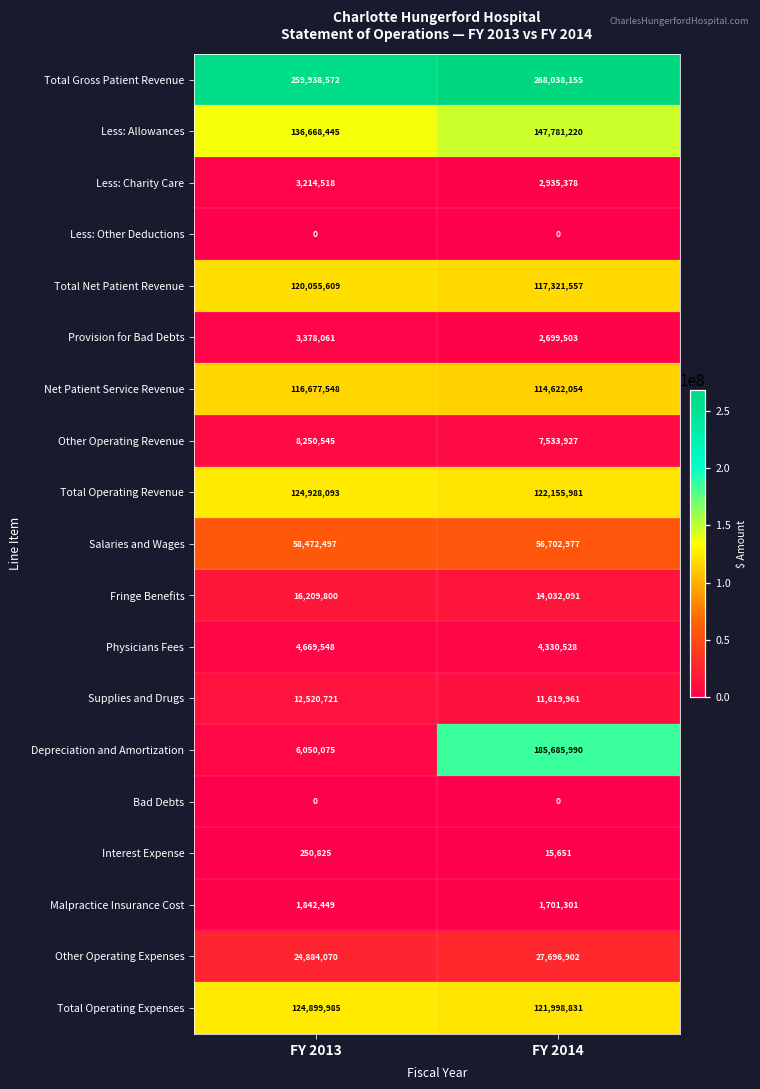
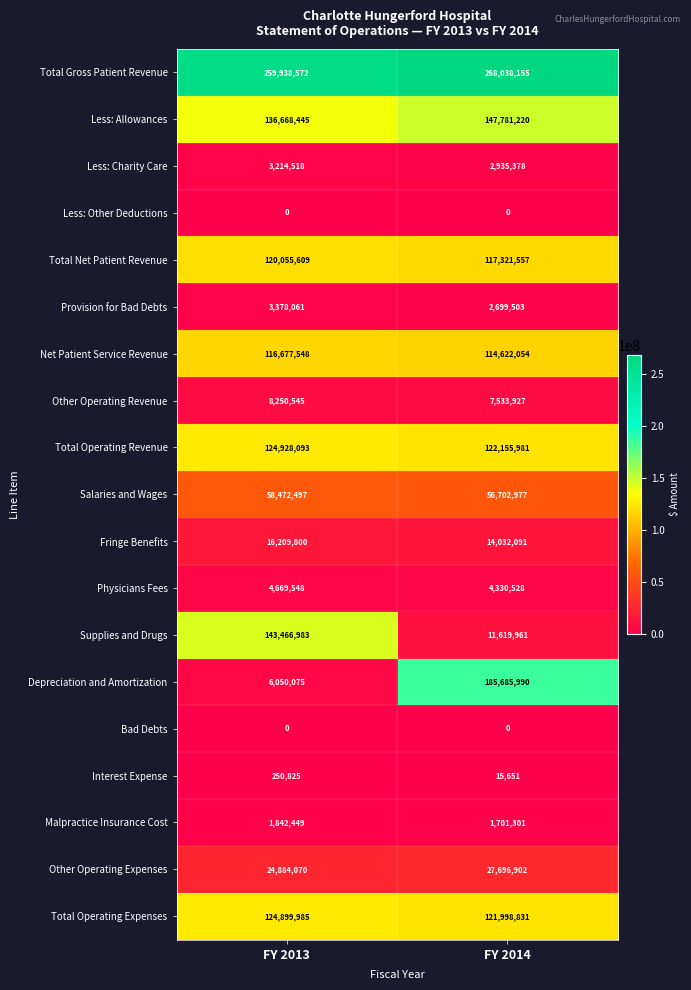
Supplies and Drugs, FY 2013: 12,520,721 -> 143,466,983
